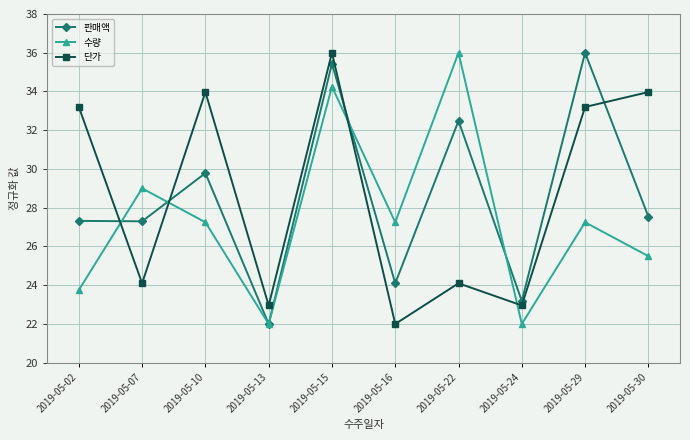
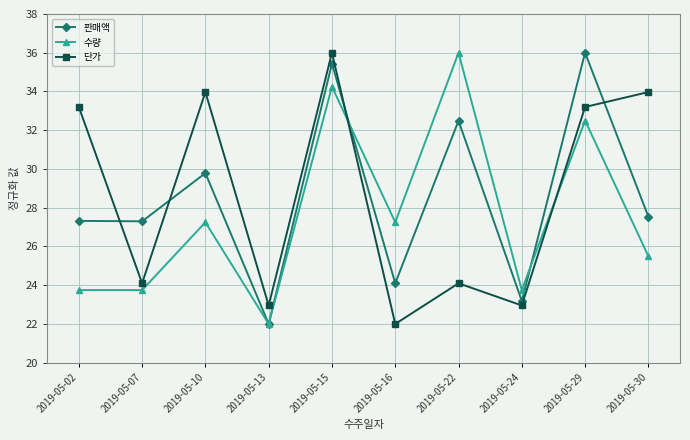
수량, 2019-05-07: 29.0 -> 23.8
수량, 2019-05-24: 22.0 -> 23.8
수량, 2019-05-29: 27.3 -> 32.5
